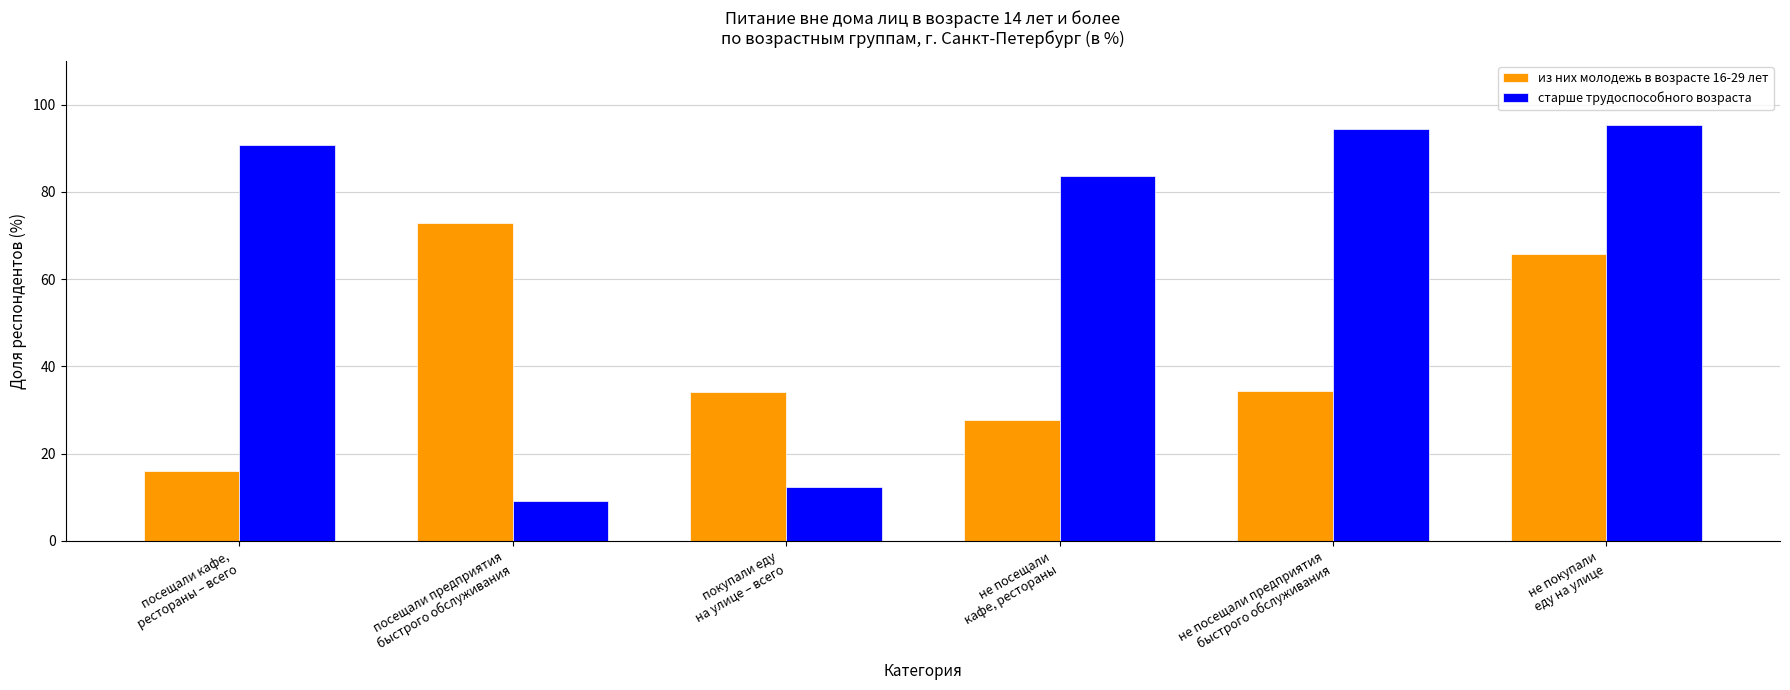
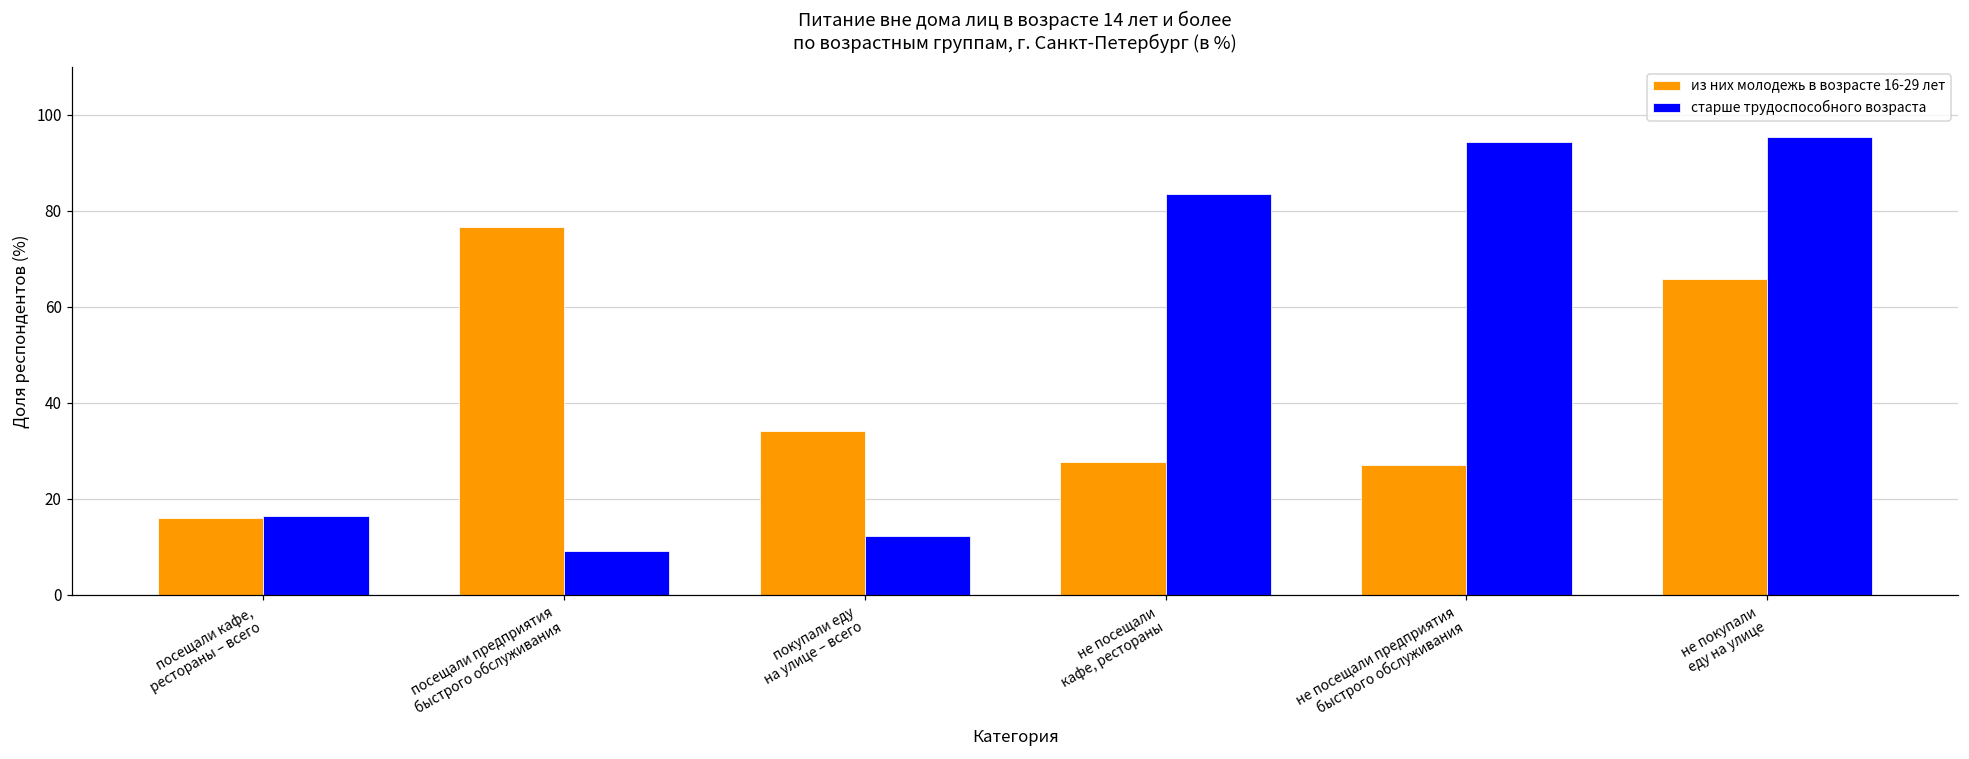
старше трудоспособного возраста, посещали кафе, рестораны – всего: 91 -> 16
из них молодежь в возрасте 16-29 лет, посещали предприятия быстрого обслуживания: 73 -> 77
из них молодежь в возрасте 16-29 лет, не посещали предприятия быстрого обслуживания: 34 -> 27
